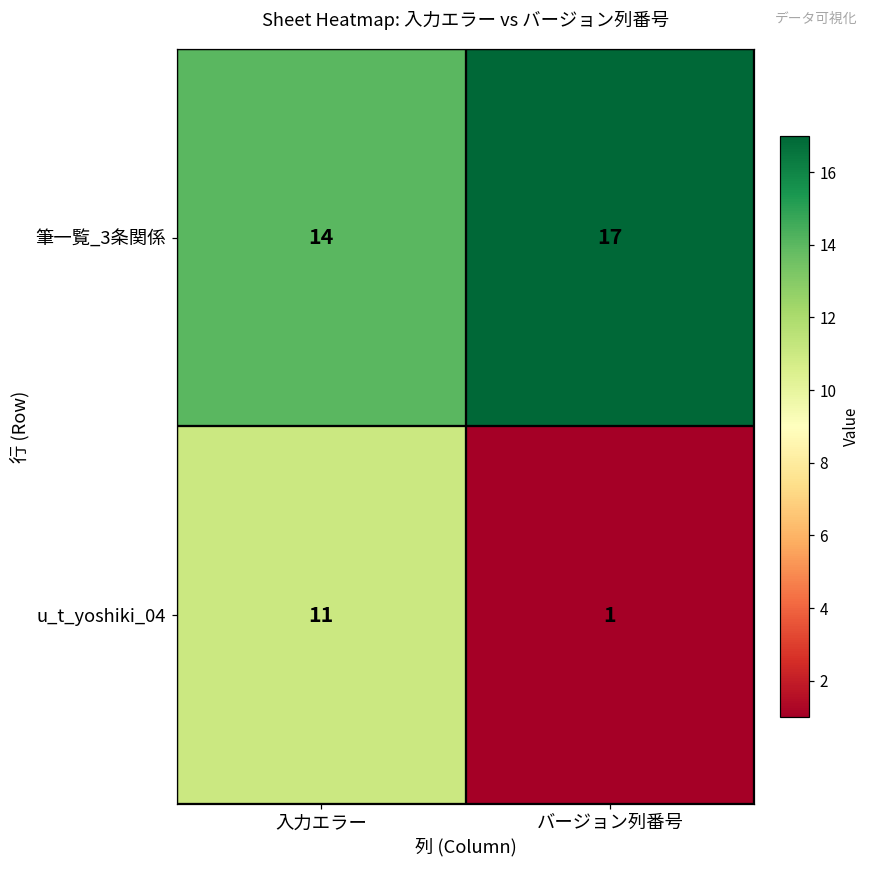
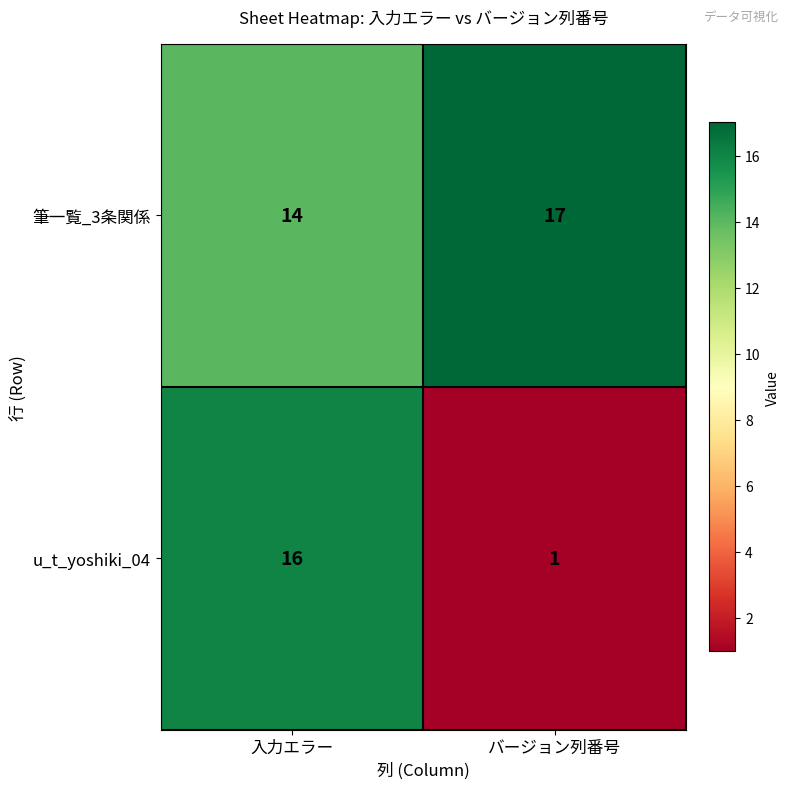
u_t_yoshiki_04, 入力エラー: 11 -> 16
